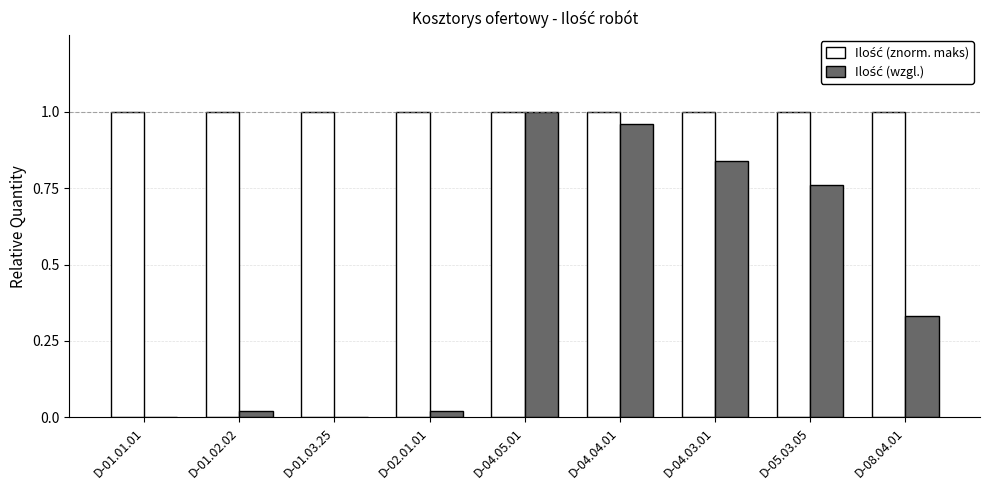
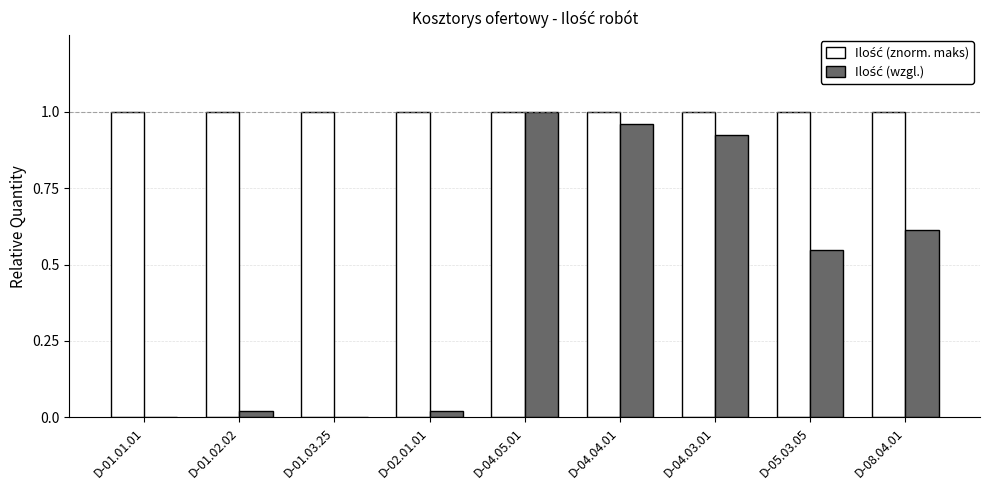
Ilość (wzgl.), D-04.03.01: 0.84 -> 0.92
Ilość (wzgl.), D-05.03.05: 0.76 -> 0.55
Ilość (wzgl.), D-08.04.01: 0.33 -> 0.61
